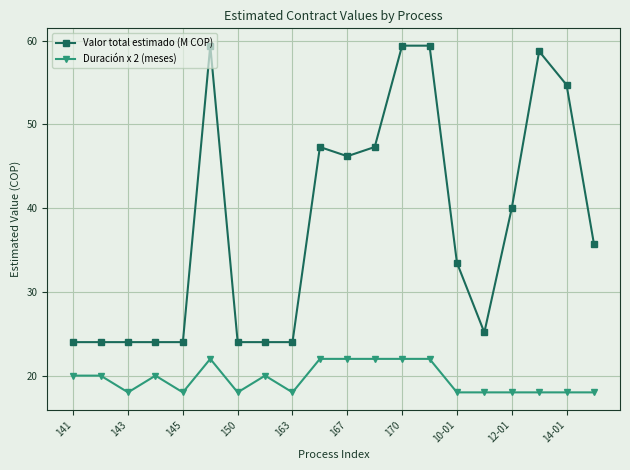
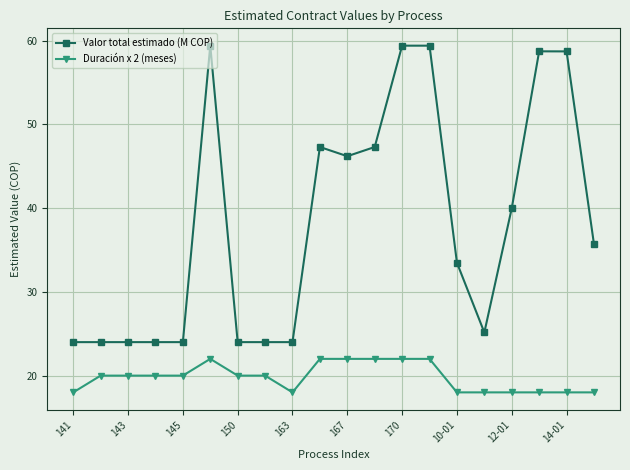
Duración x 2 (meses), 141: 20 -> 18
Duración x 2 (meses), 143: 18 -> 20
Duración x 2 (meses), 145: 18 -> 20
Duración x 2 (meses), 150: 18 -> 20
Valor total estimado (M COP), 14-01: 55 -> 59
